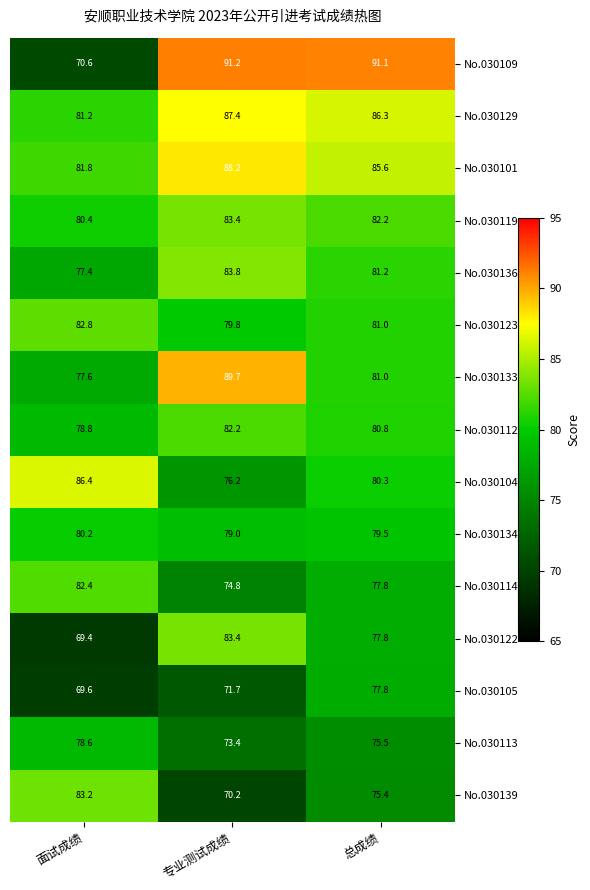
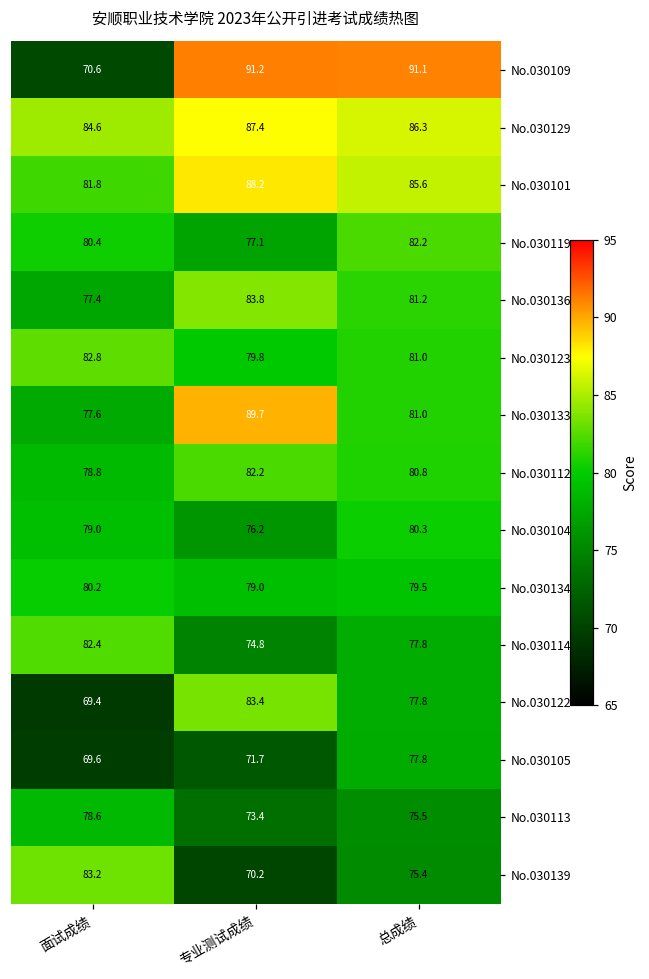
No.030129, 面试成绩: 81.2 -> 84.6
No.030119, 专业测试成绩: 83.4 -> 77.1
No.030104, 面试成绩: 86.4 -> 79.0
